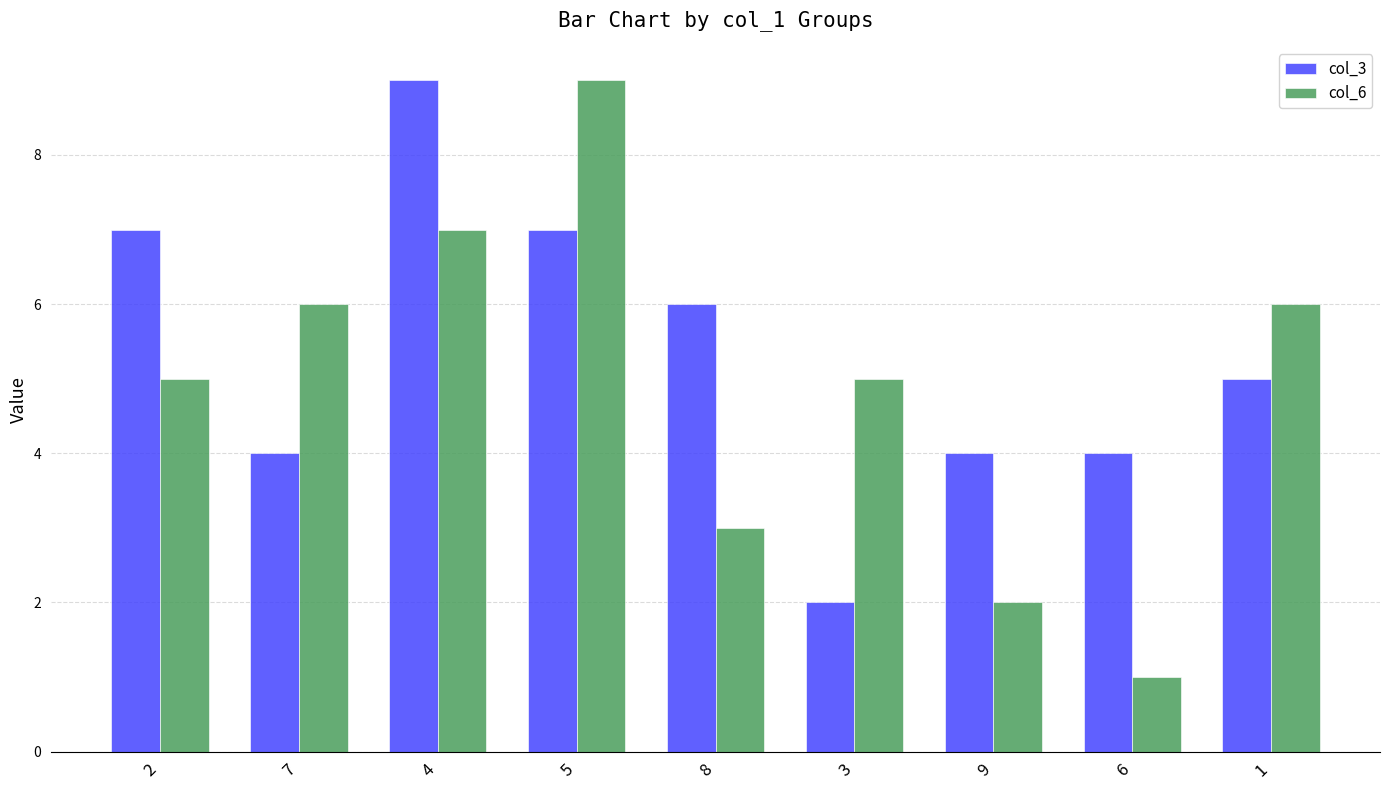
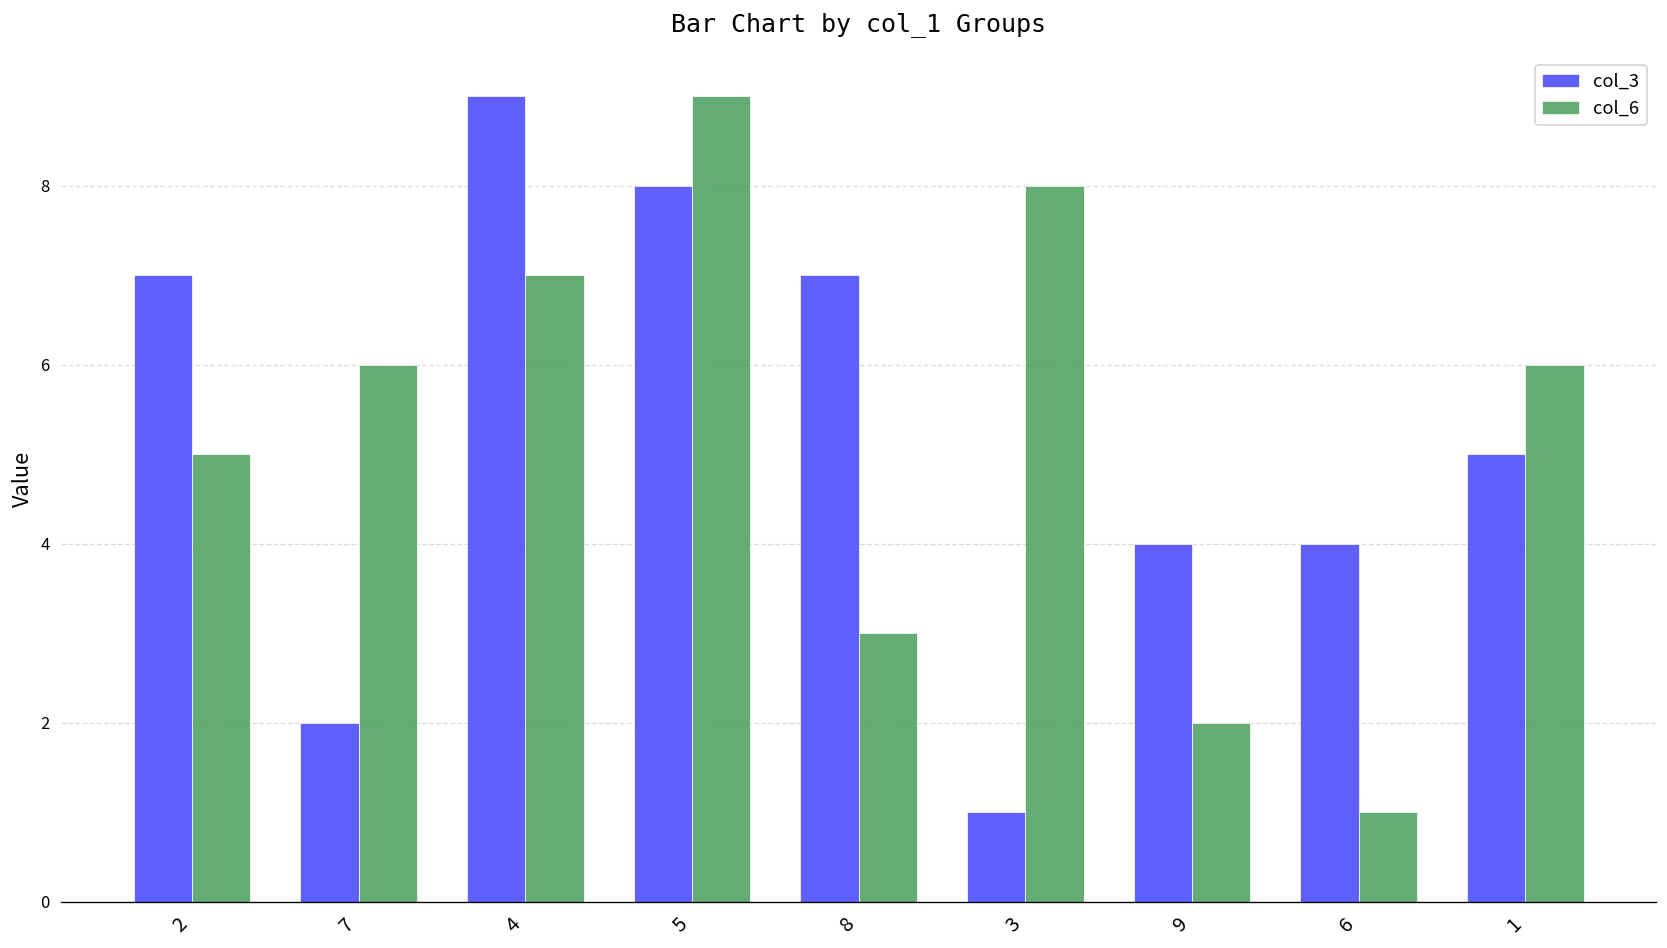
col_3, 7: 4 -> 2
col_3, 5: 7 -> 8
col_3, 8: 6 -> 7
col_3, 3: 2 -> 1
col_6, 3: 5 -> 8
